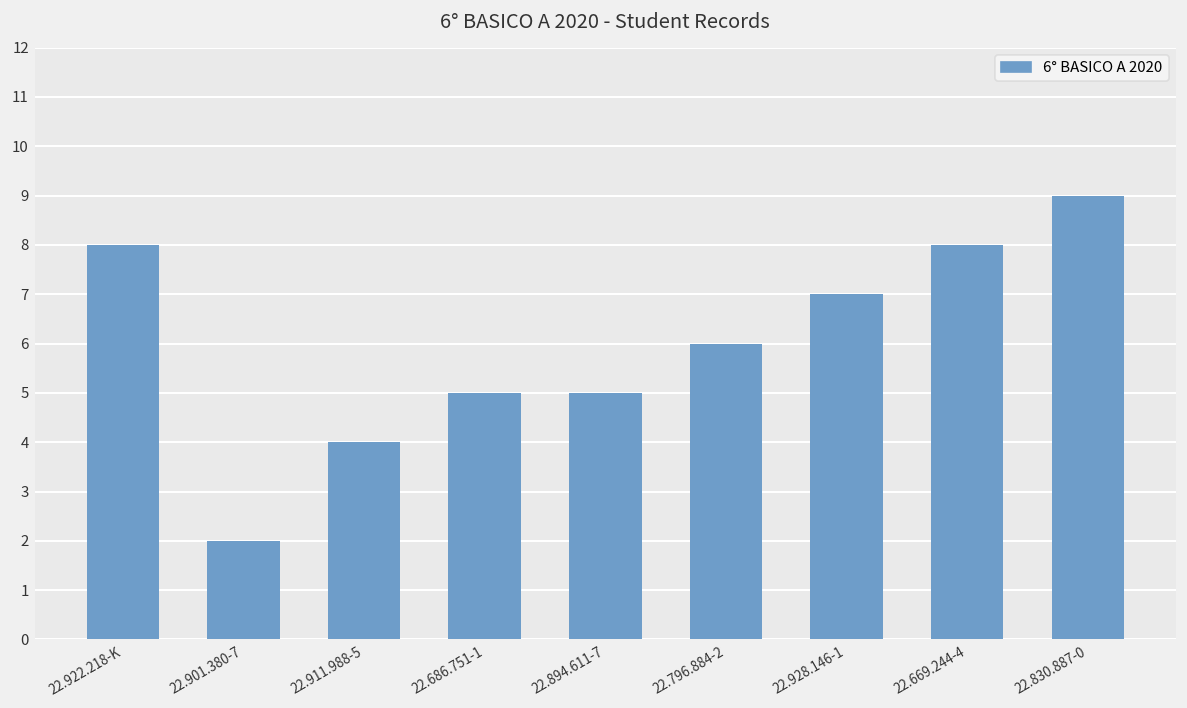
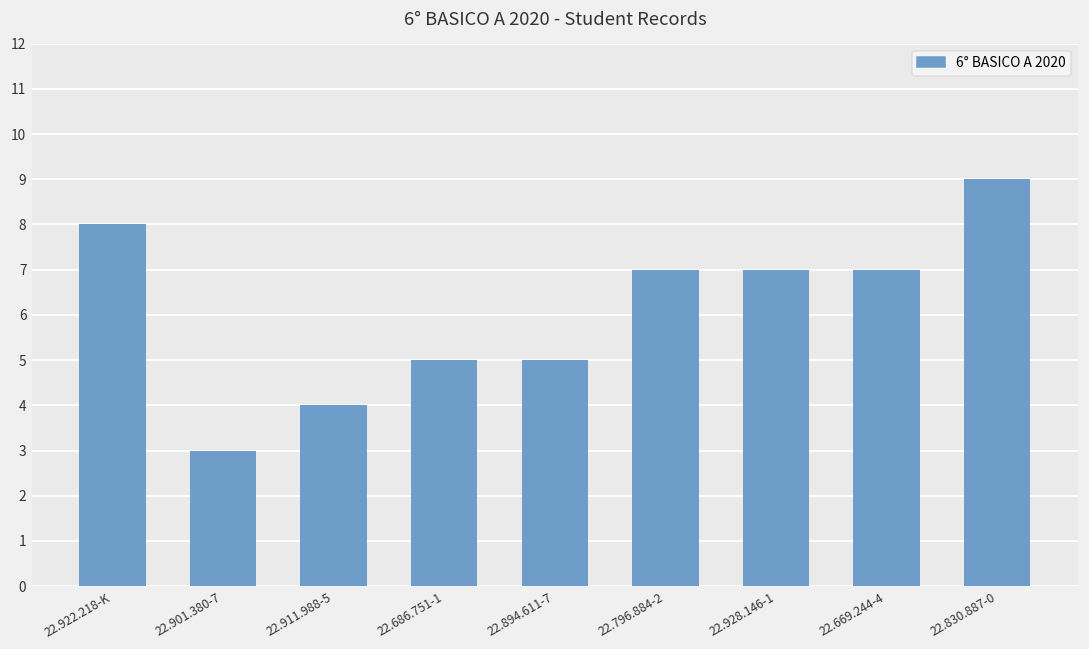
22.901.380-7: 2 -> 3
22.796.884-2: 6 -> 7
22.669.244-4: 8 -> 7
